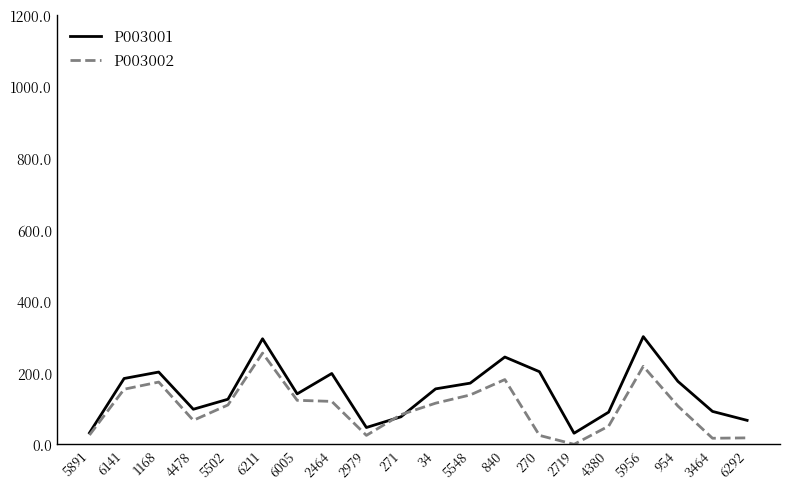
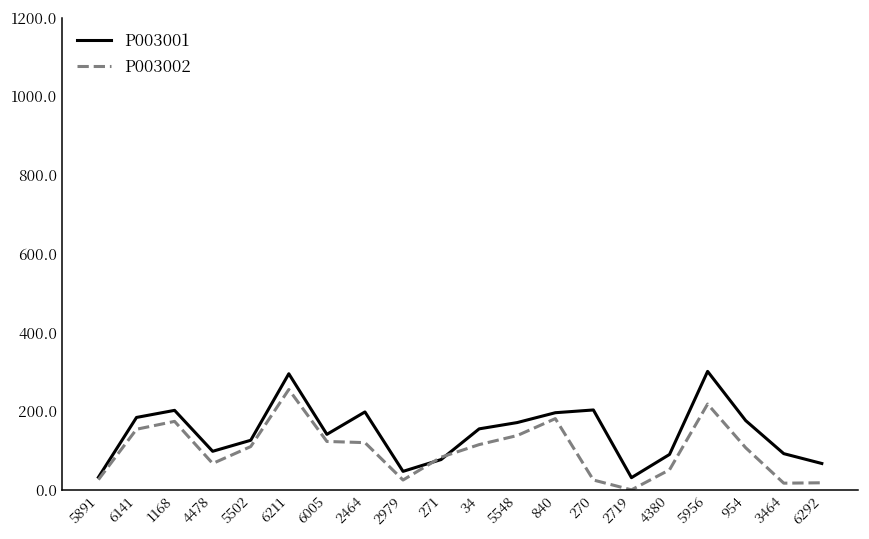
P003001, 840: 240 -> 200
